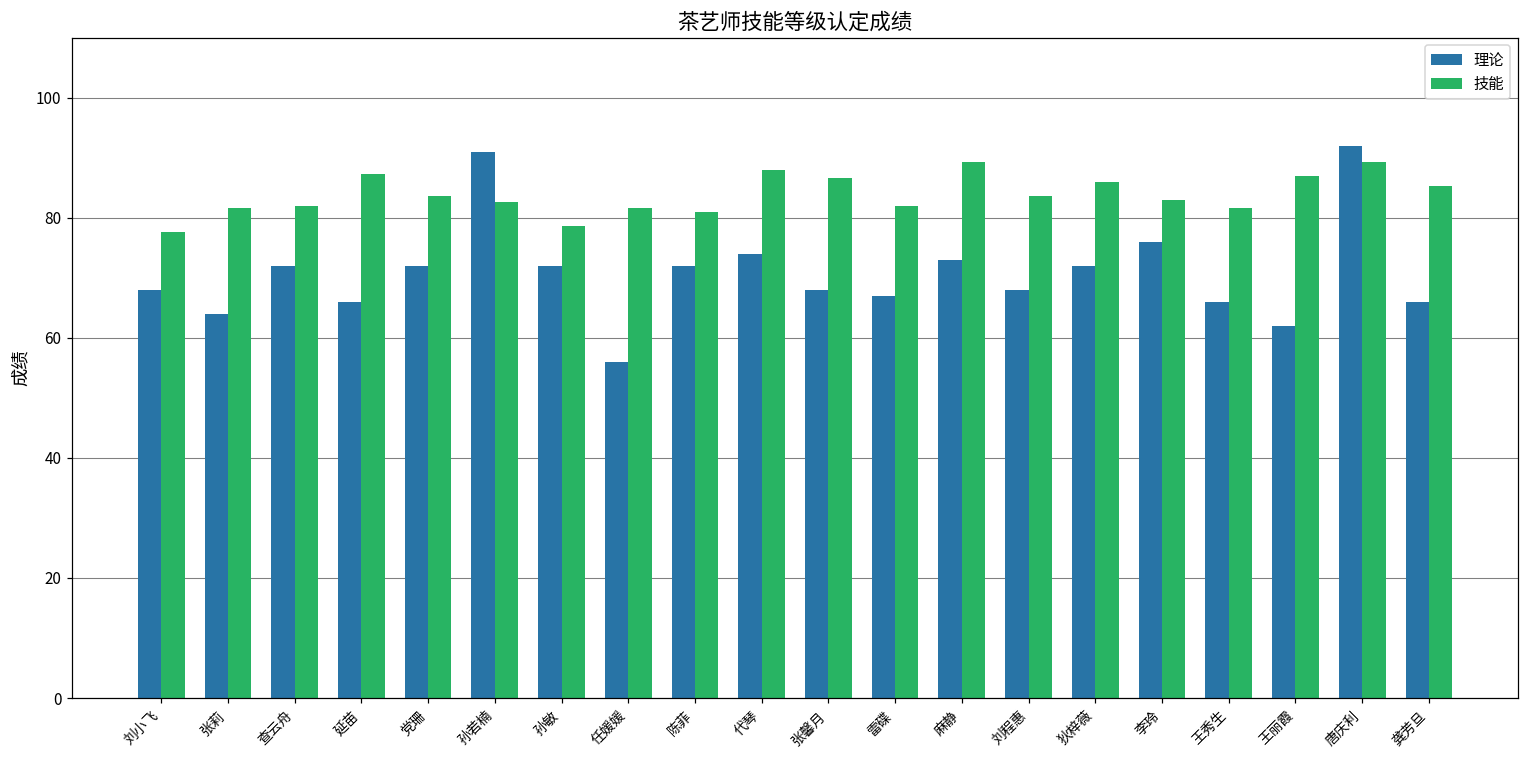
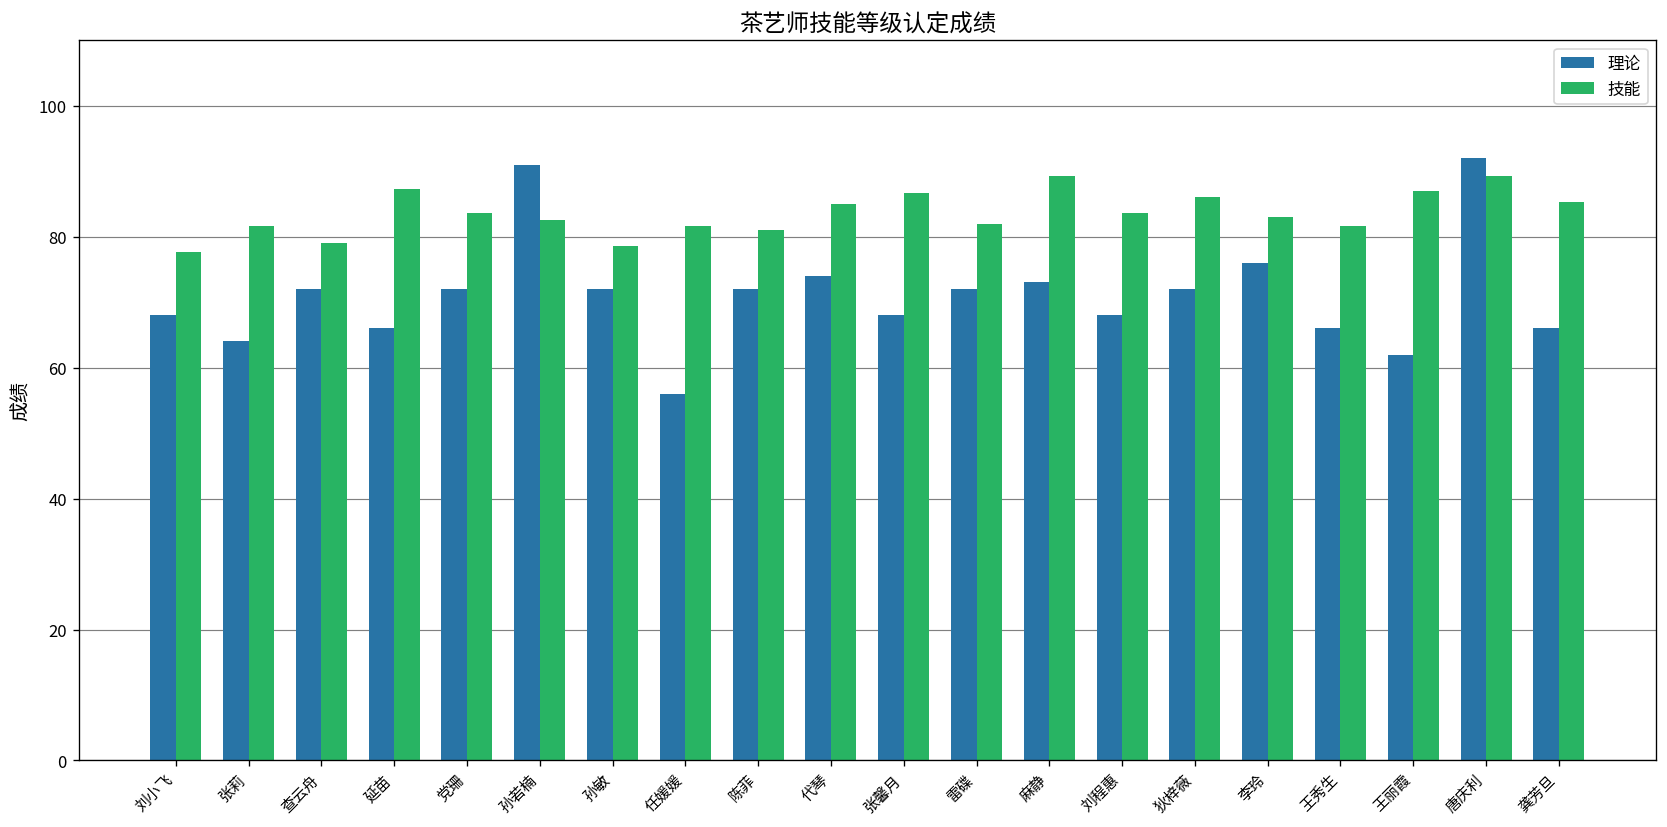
技能, 查云舟: 82 -> 79
技能, 代琴: 88 -> 85
理论, 雷碟: 67 -> 72
